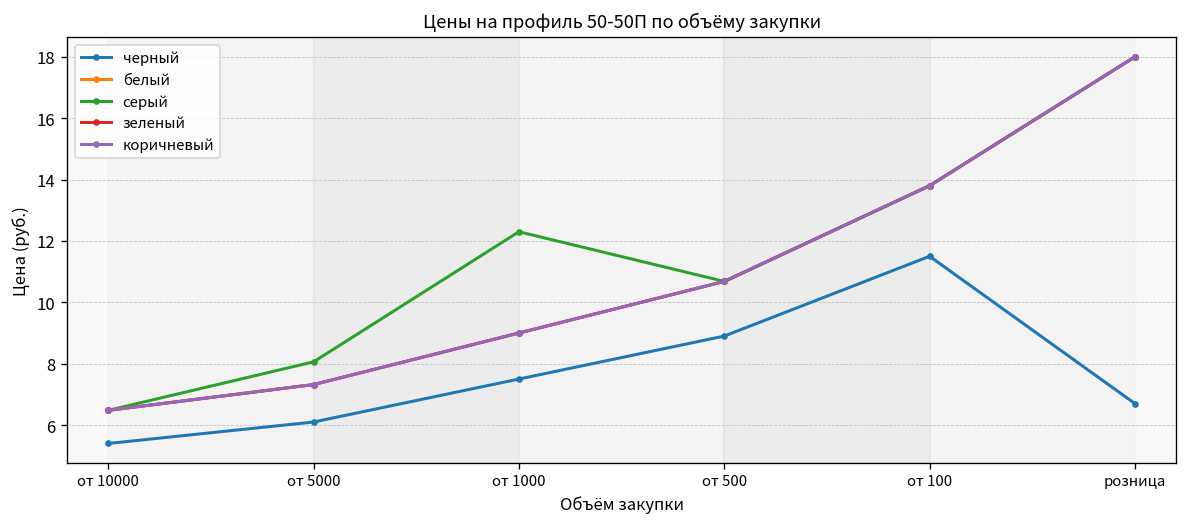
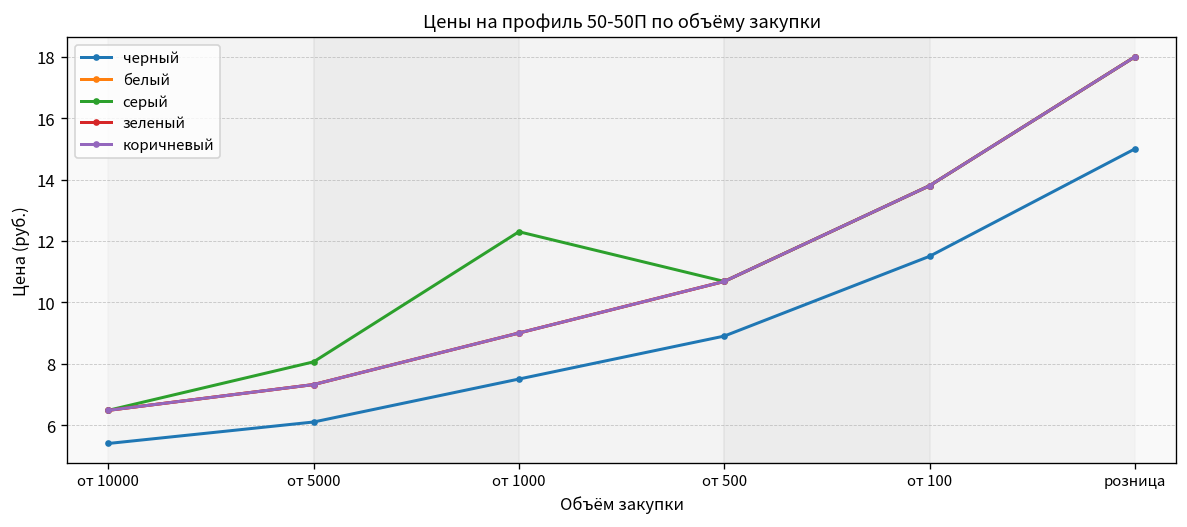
черный, розница: 6.7 -> 15.0
